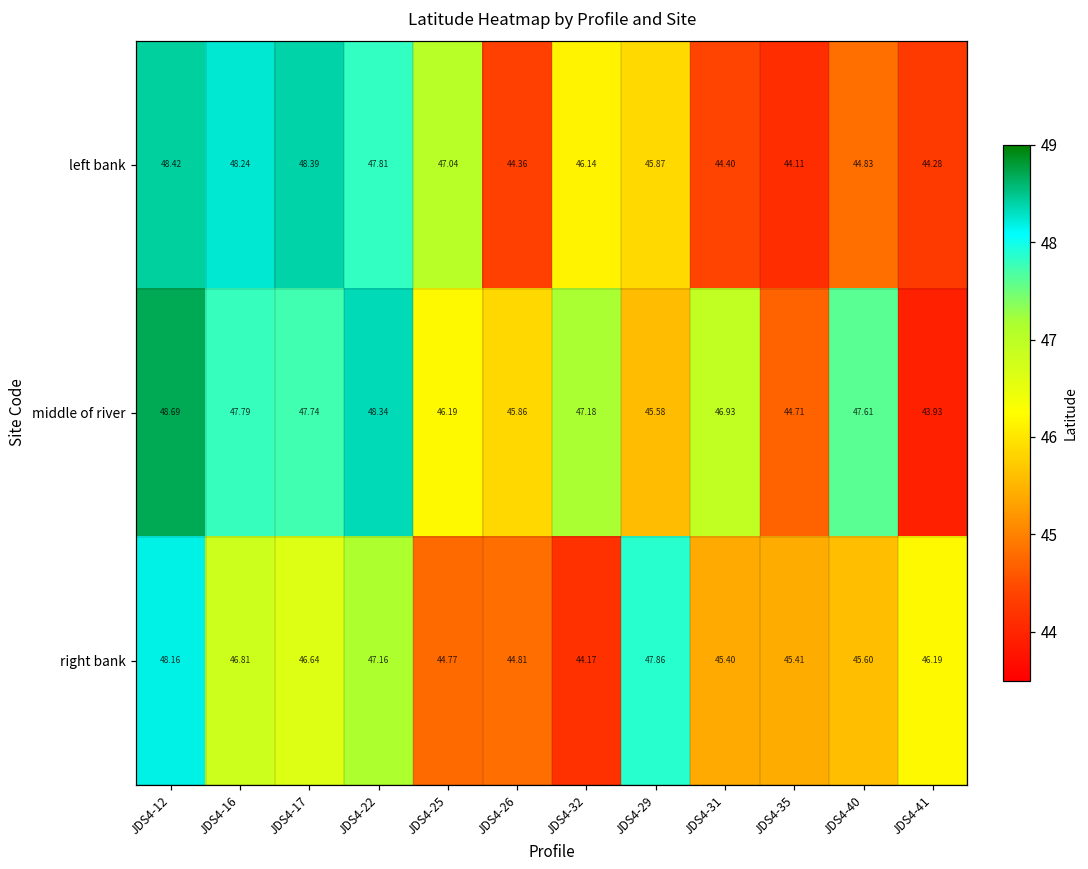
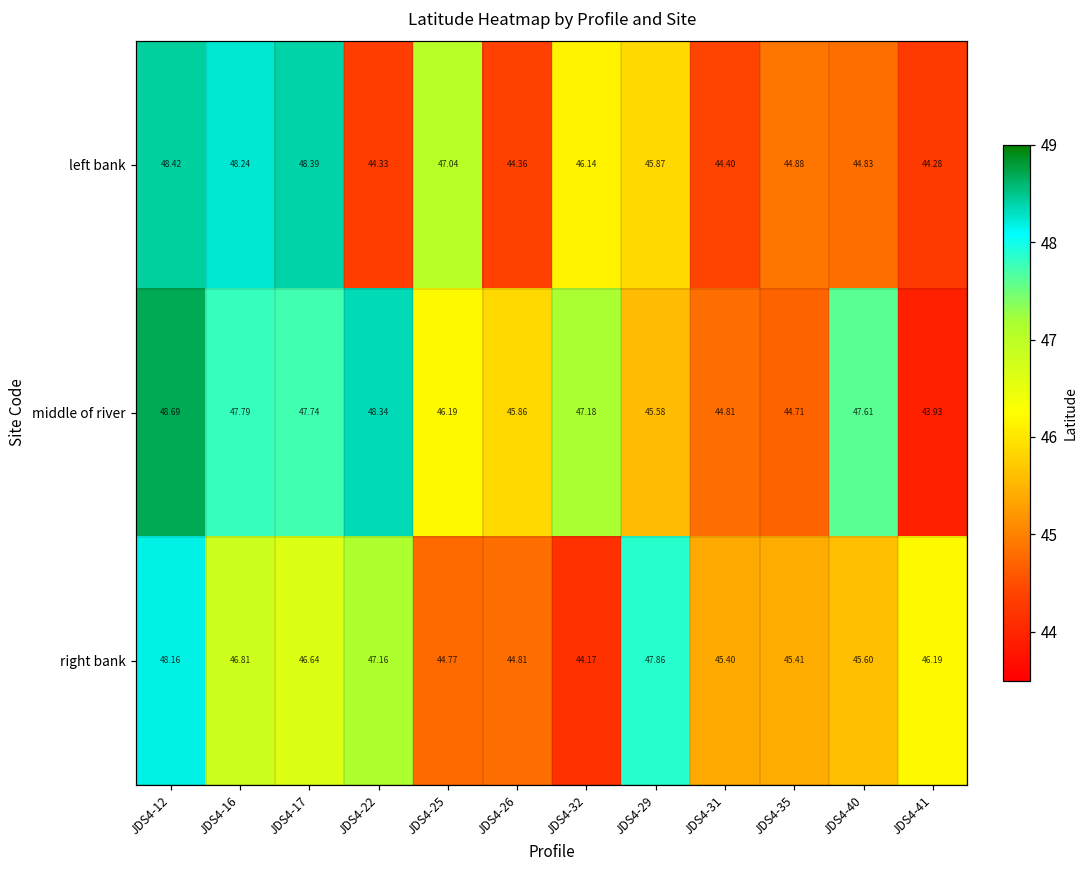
left bank, JDS4-22: 47.81 -> 44.33
left bank, JDS4-35: 44.11 -> 44.88
middle of river, JDS4-31: 46.93 -> 44.81
